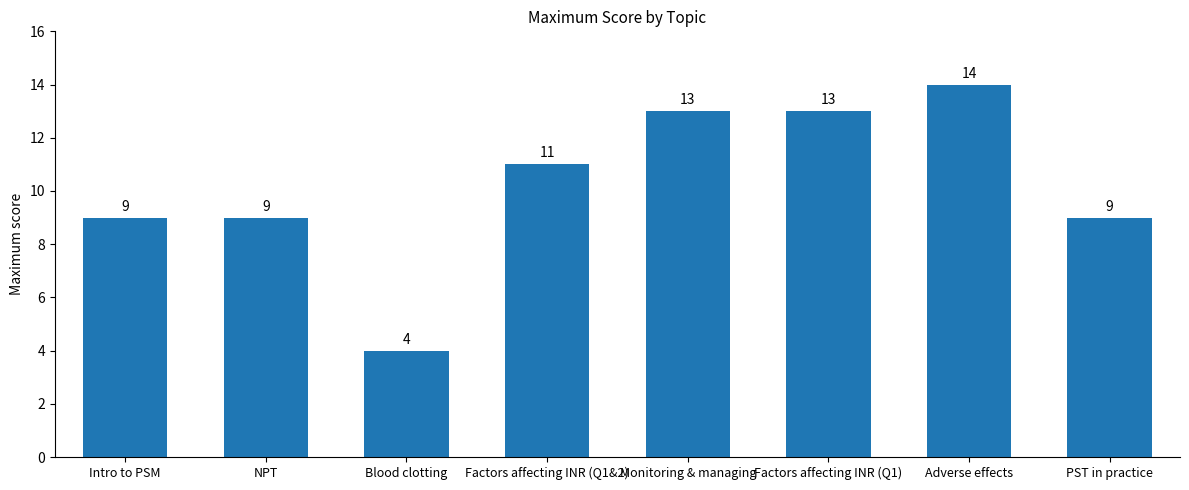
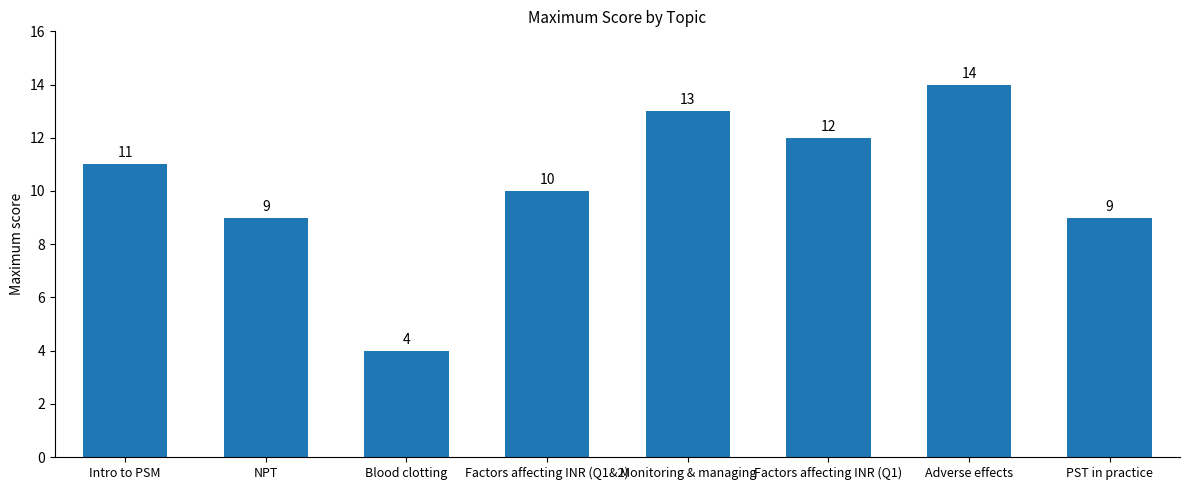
Intro to PSM: 9 -> 11
Factors affecting INR (Q1&2): 11 -> 10
Factors affecting INR (Q1): 13 -> 12
